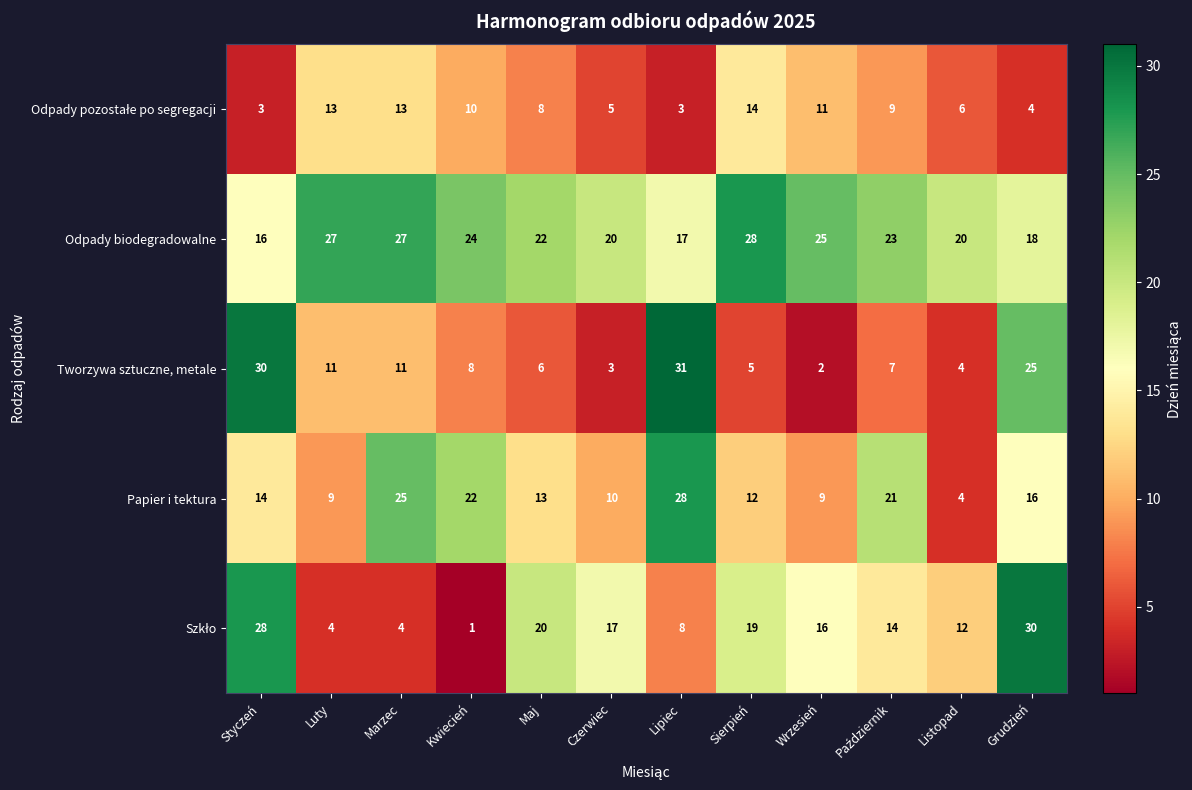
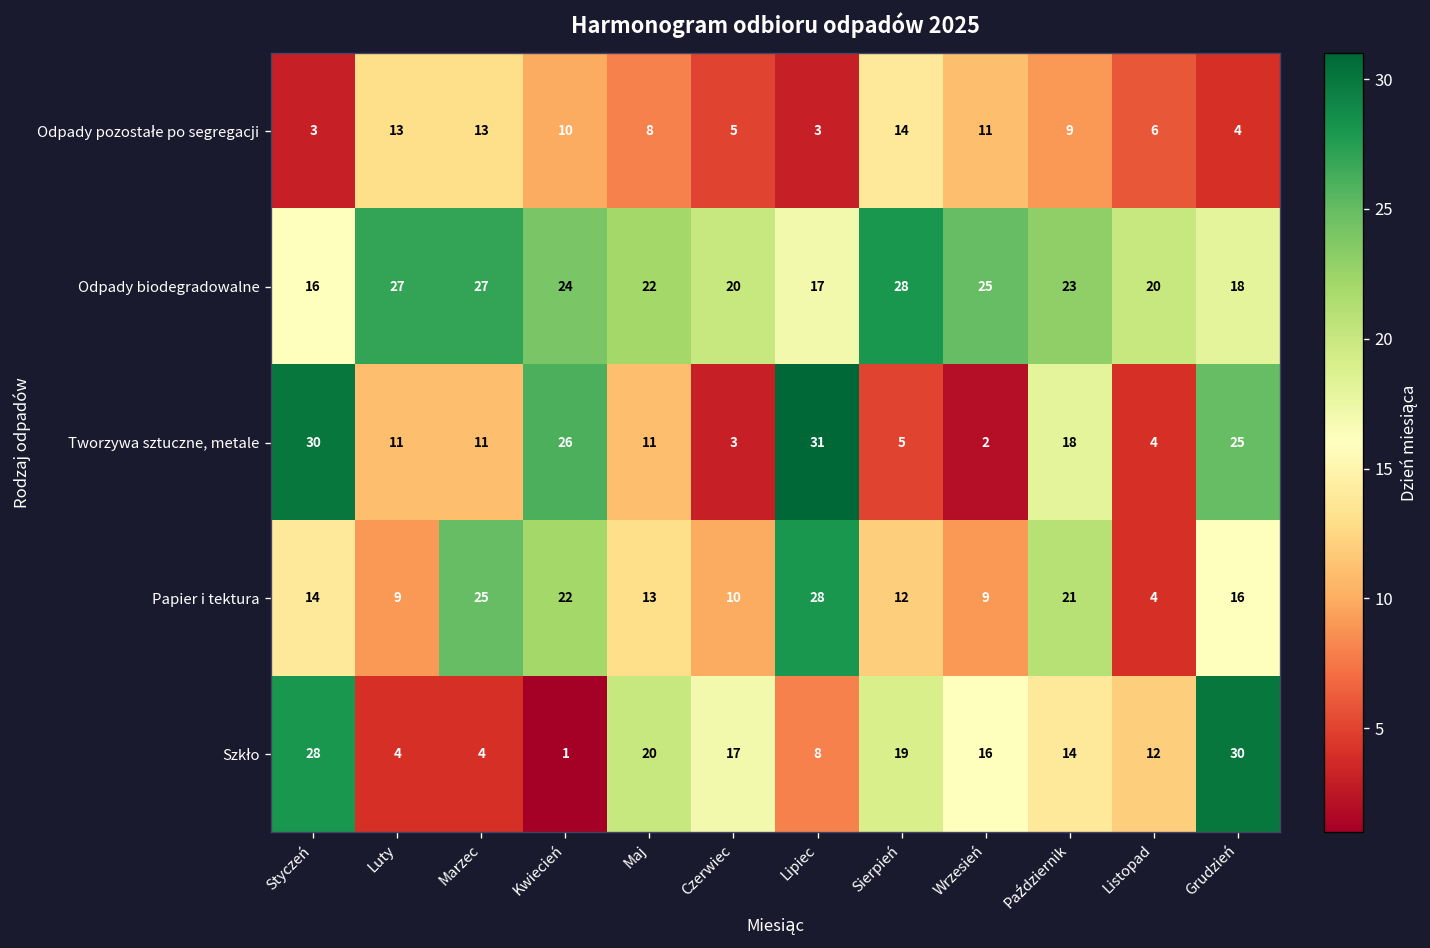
Tworzywa sztuczne, metale, Kwiecień: 8 -> 26
Tworzywa sztuczne, metale, Maj: 6 -> 11
Tworzywa sztuczne, metale, Październik: 7 -> 18
